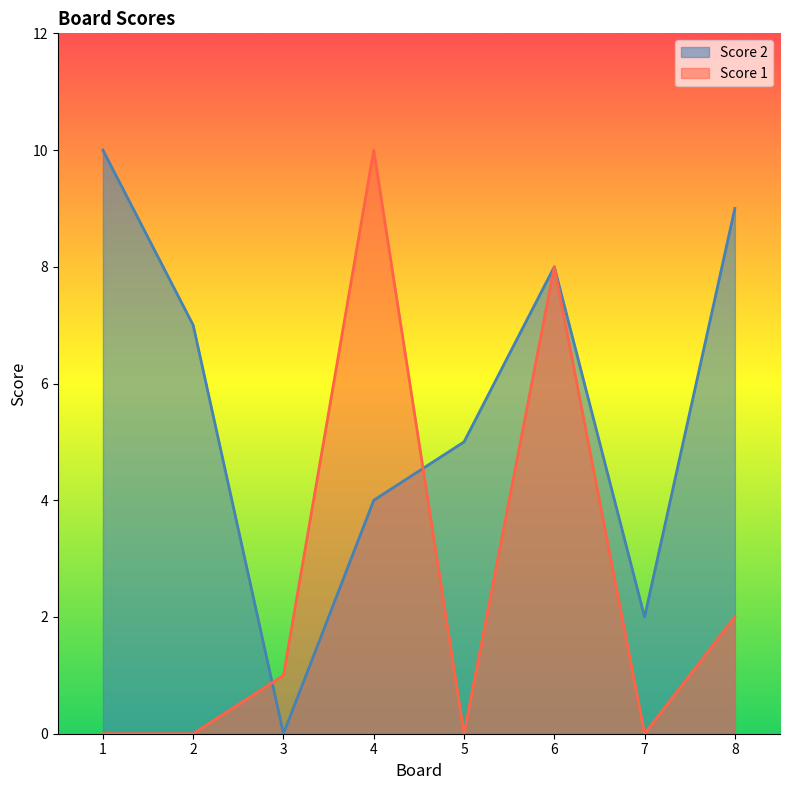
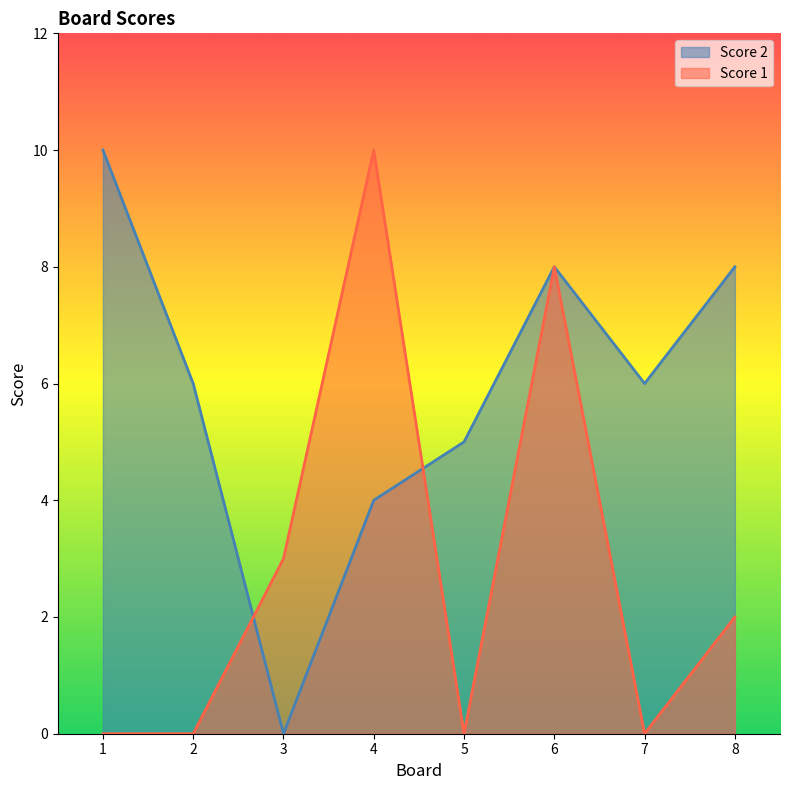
Score 2, 2: 7 -> 6
Score 1, 3: 1 -> 3
Score 2, 7: 2 -> 6
Score 2, 8: 9 -> 8
